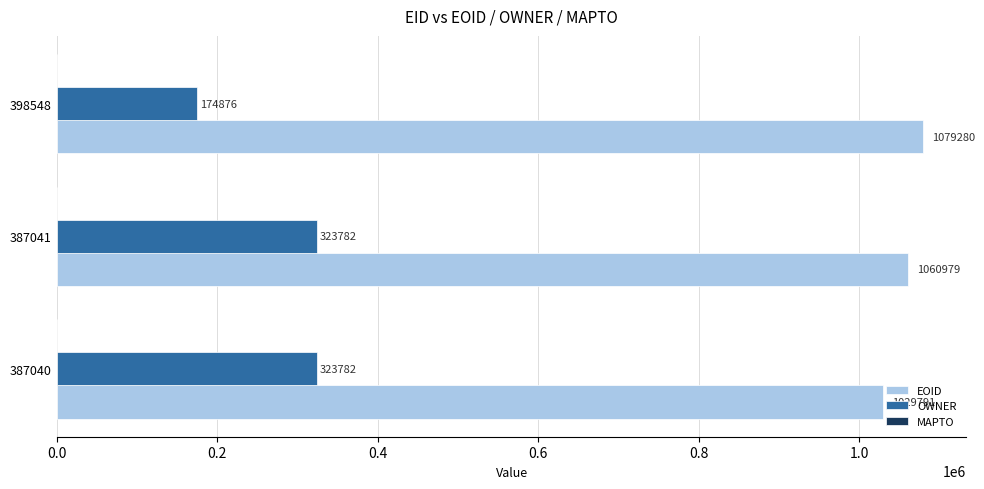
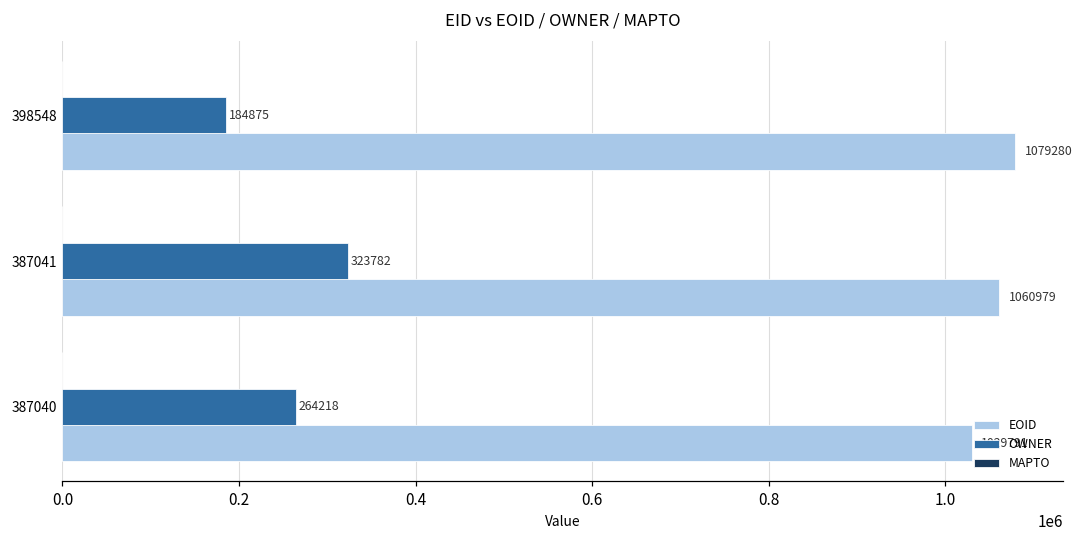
OWNER, 398548: 174876 -> 184875
OWNER, 387040: 323782 -> 264218
